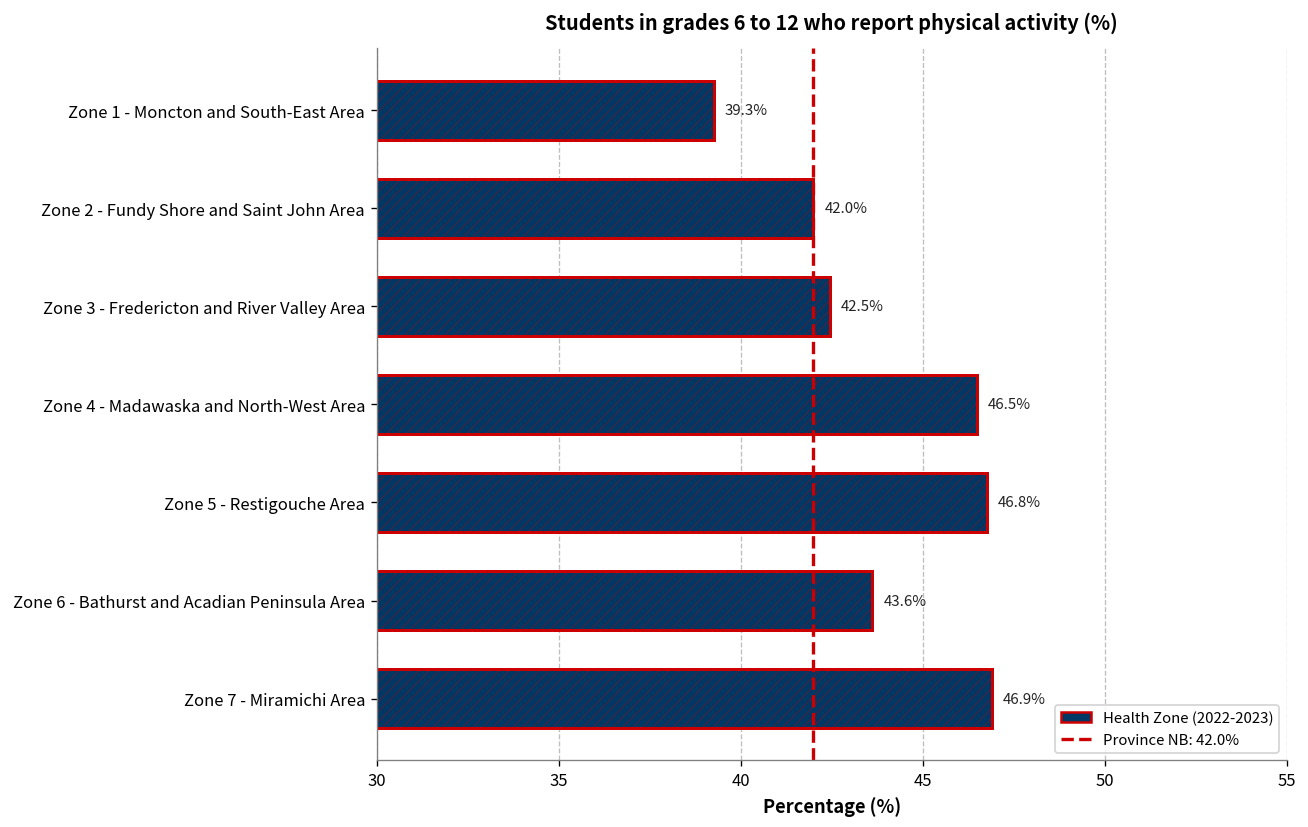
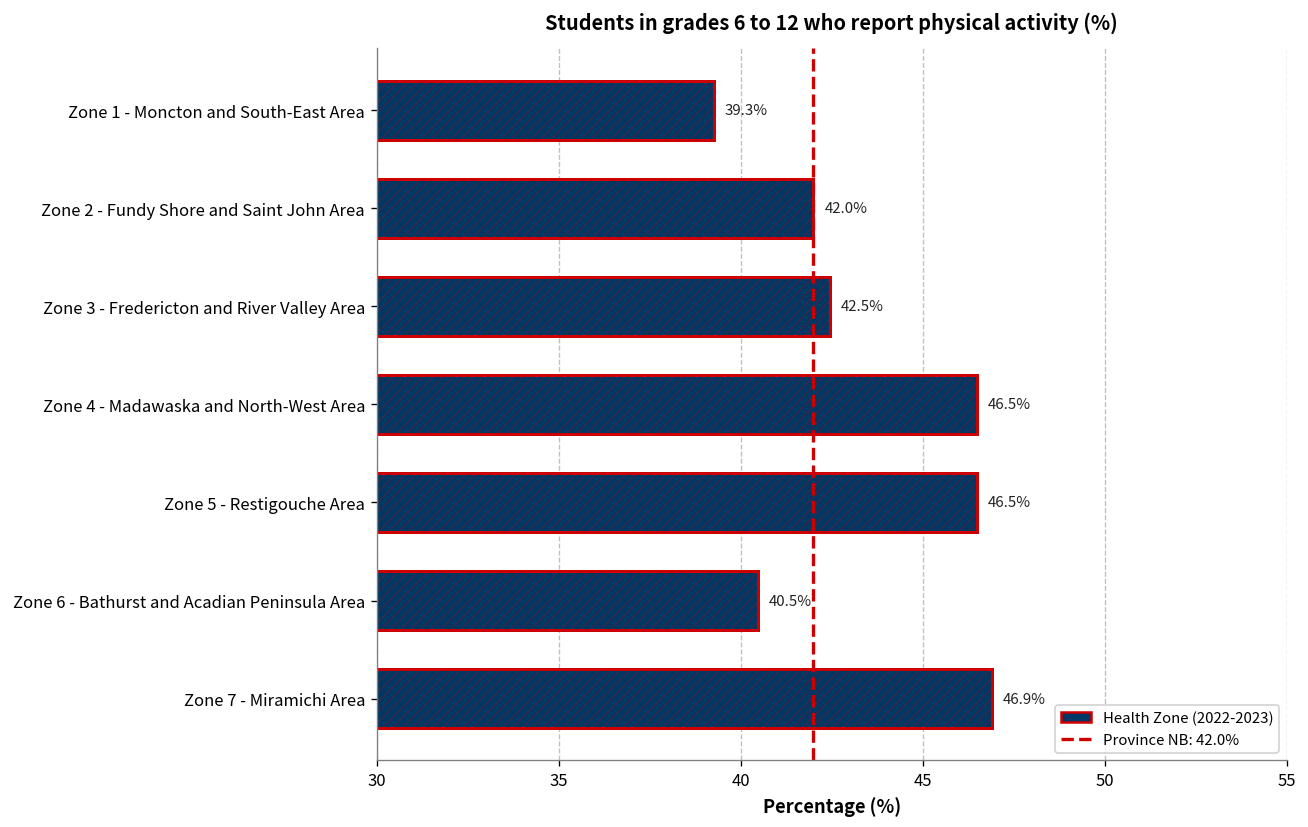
Zone 5 - Restigouche Area: 46.8% -> 46.5%
Zone 6 - Bathurst and Acadian Peninsula Area: 43.6% -> 40.5%
